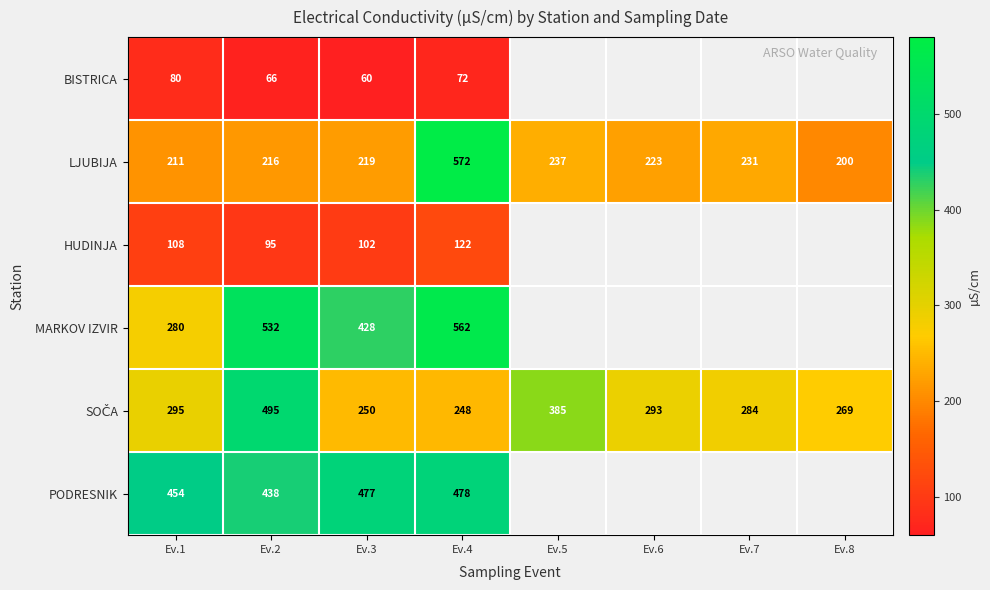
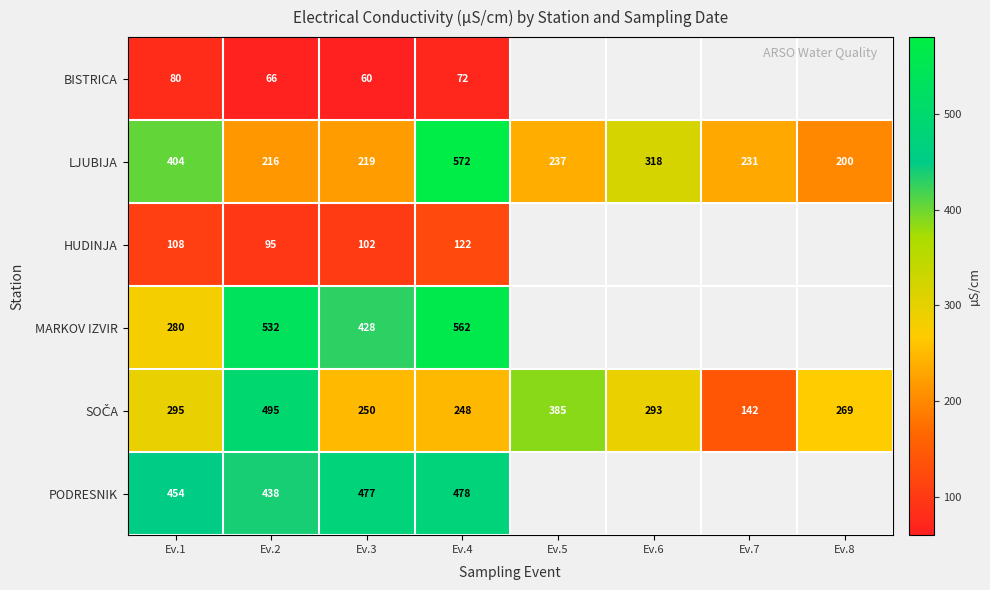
LJUBIJA, Ev.1: 211 -> 404
LJUBIJA, Ev.6: 223 -> 318
SOČA, Ev.7: 284 -> 142
